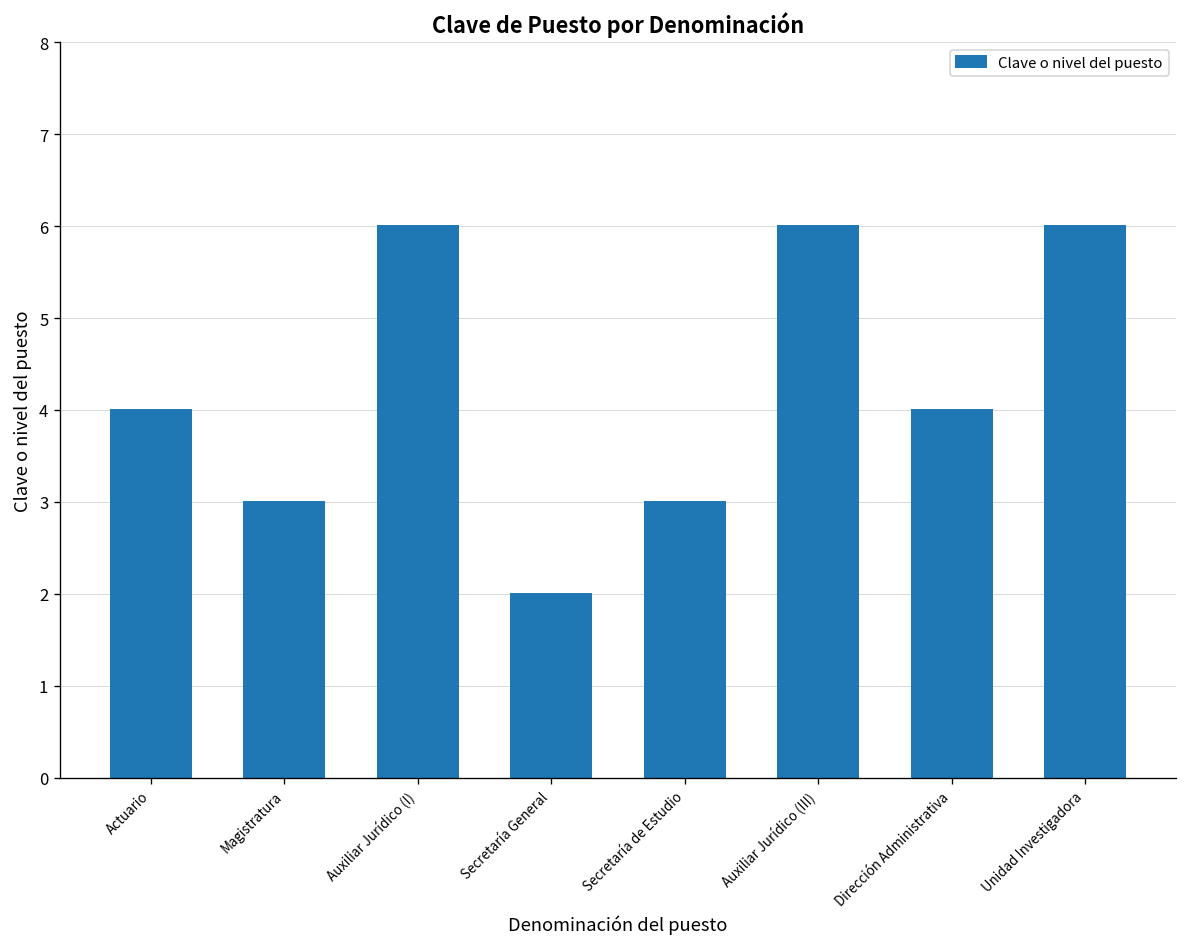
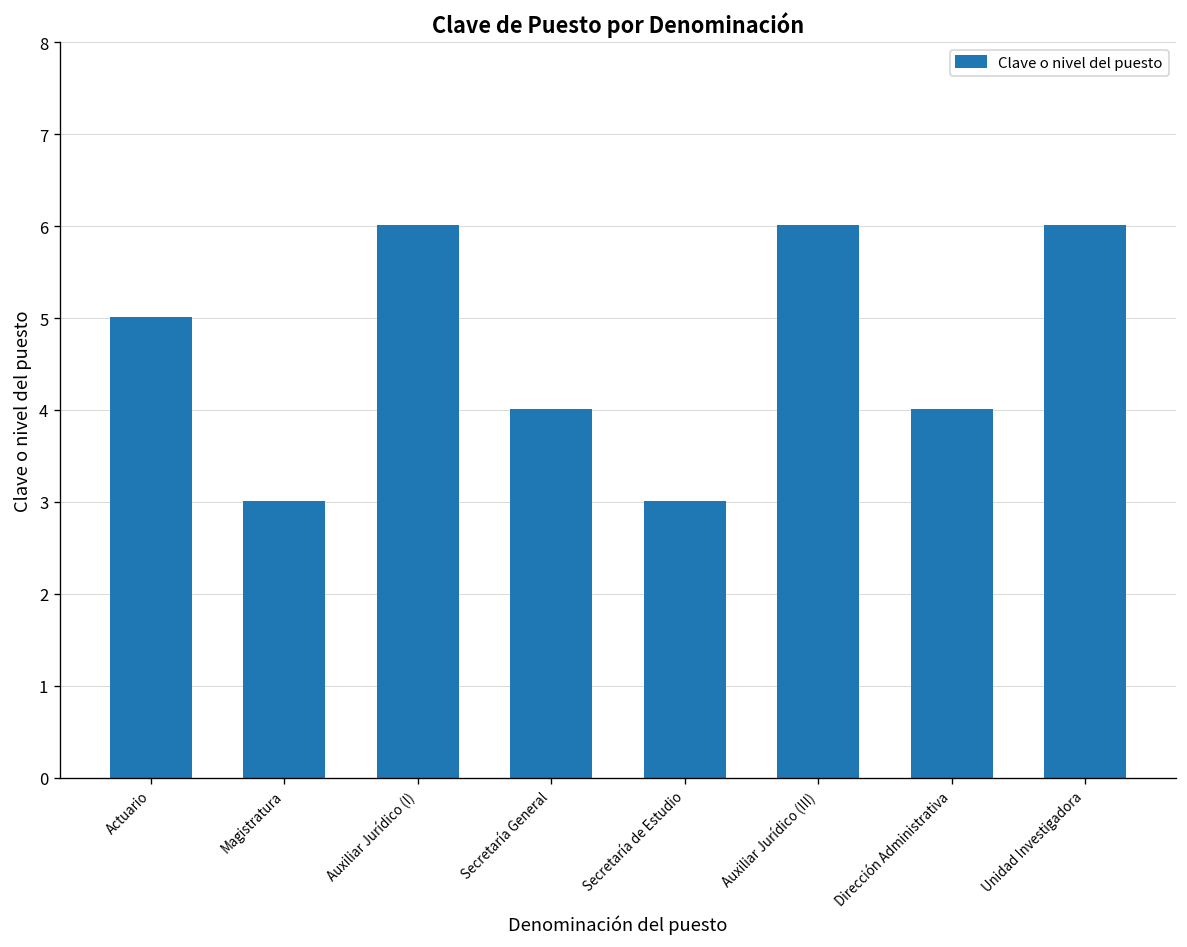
Actuario: 4 -> 5
Secretaría General: 2 -> 4
